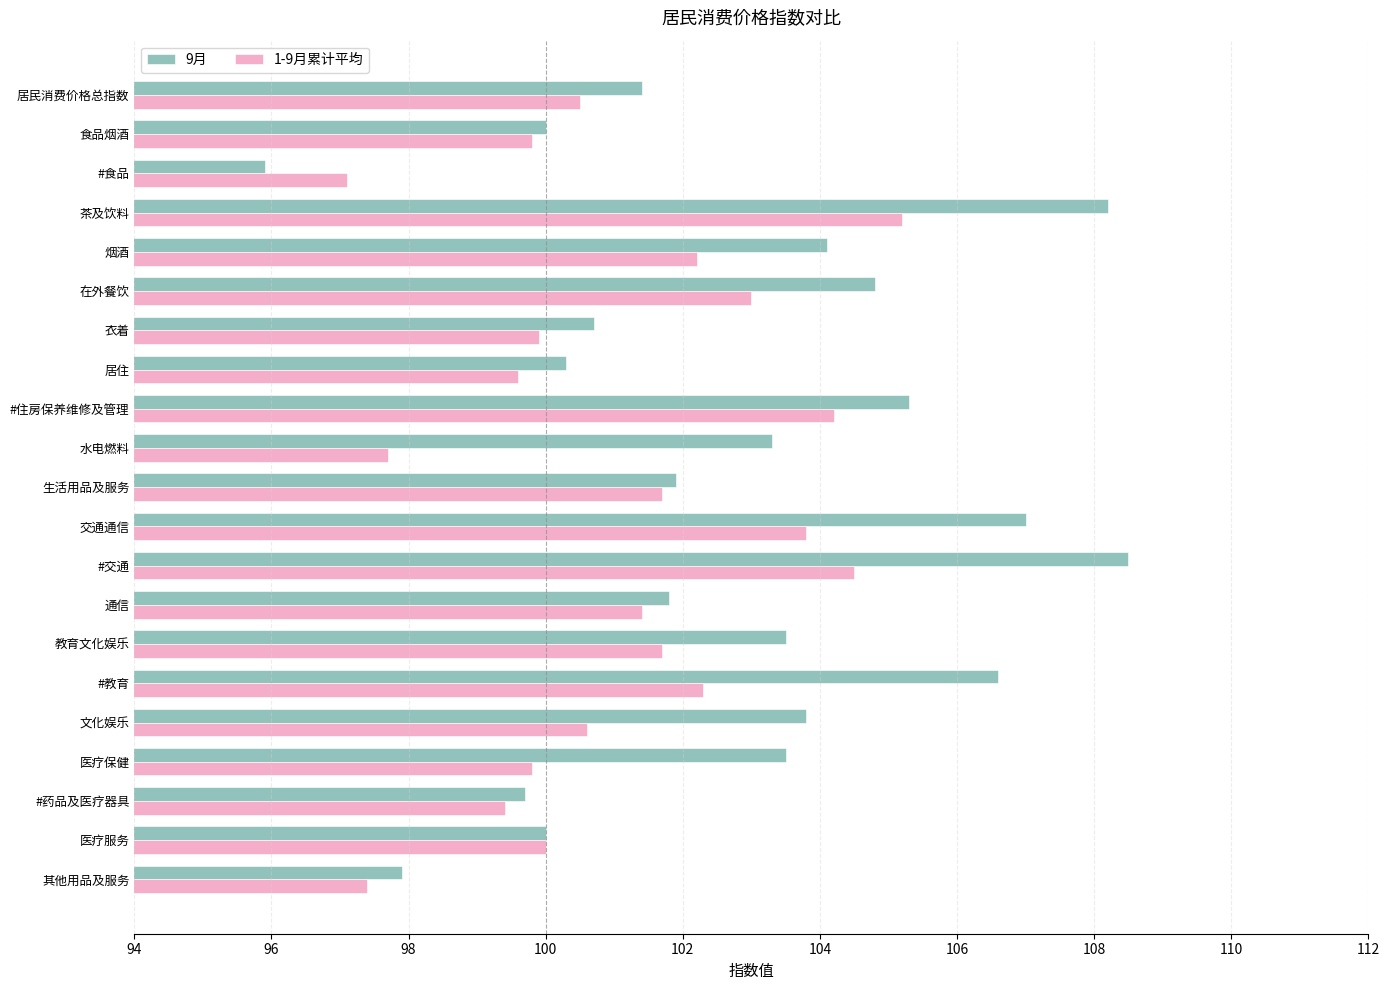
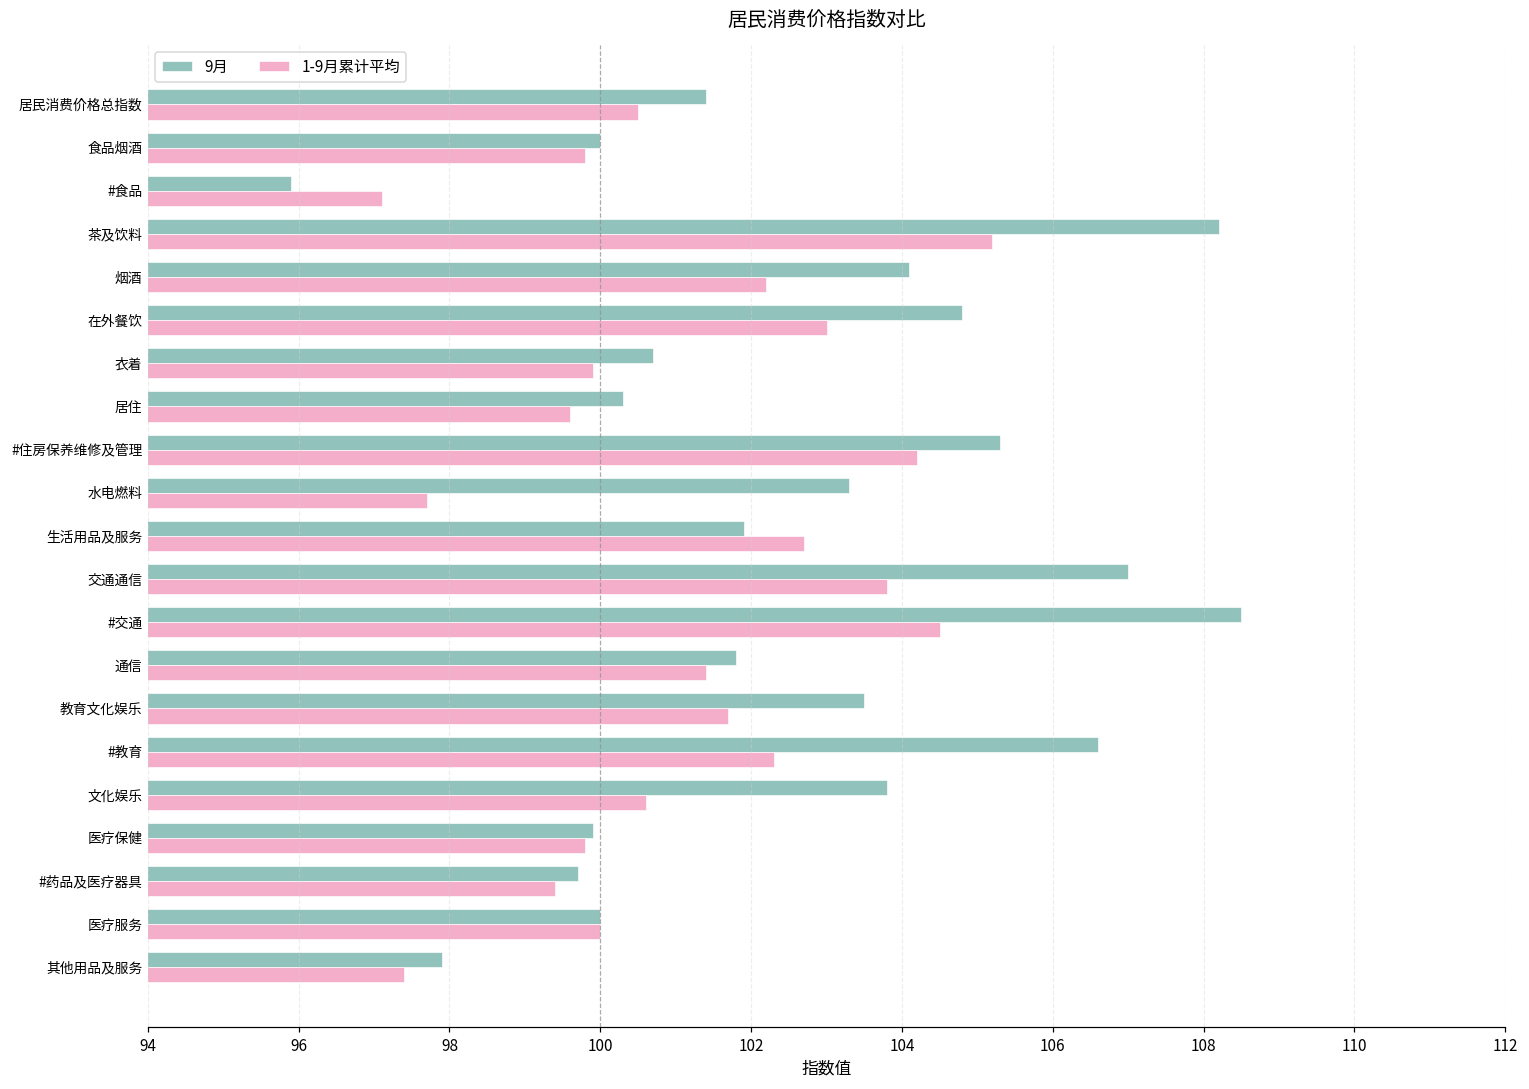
1-9月累计平均, 生活用品及服务: 101.7 -> 102.7
9月, 医疗保健: 103.5 -> 99.9
